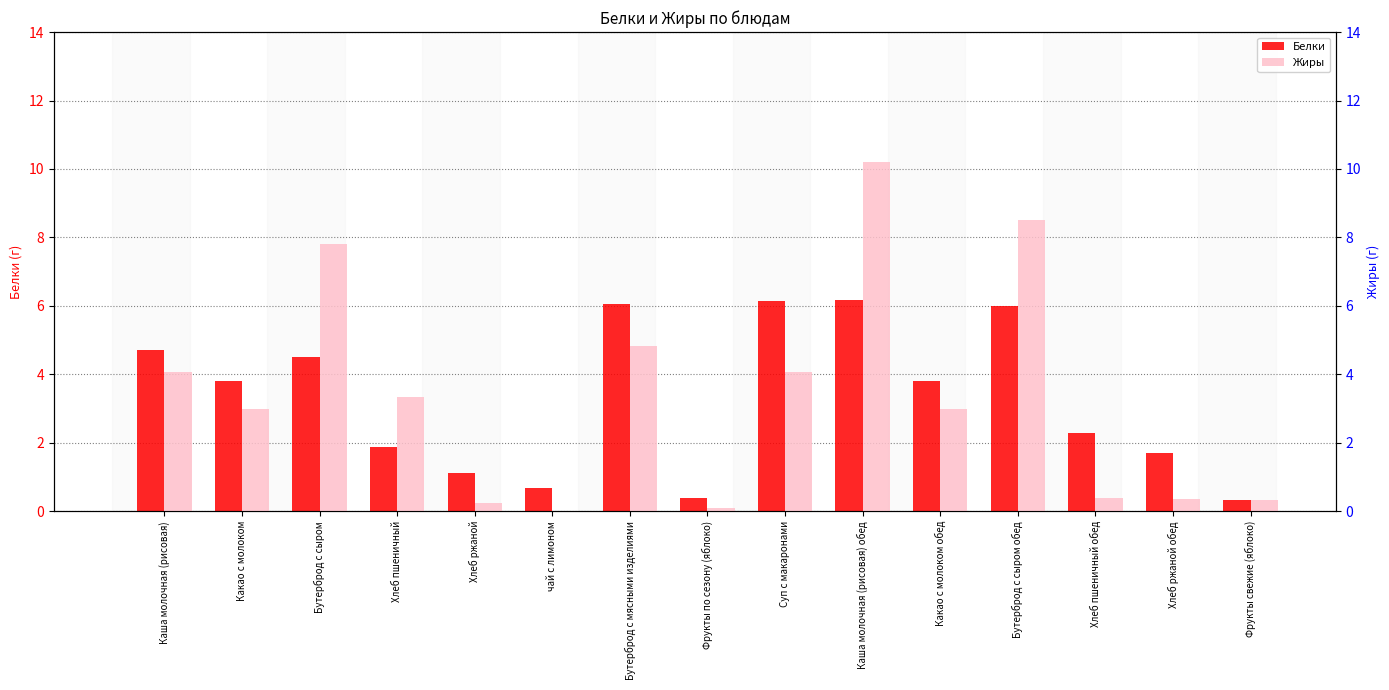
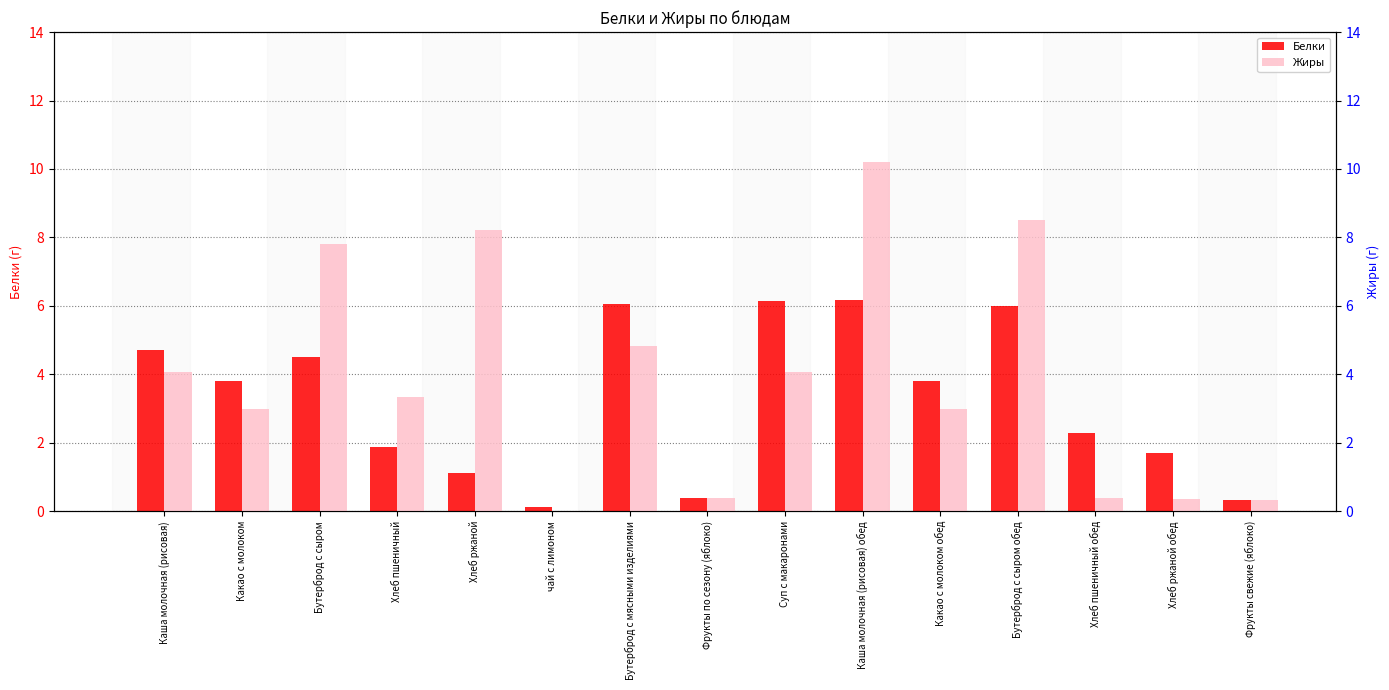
Белки, чай с лимоном: 0.7 -> 0.1
Жиры, Хлеб ржаной: 0.2 -> 8.2
Жиры, Фрукты по сезону (яблоко): 0.1 -> 0.4
